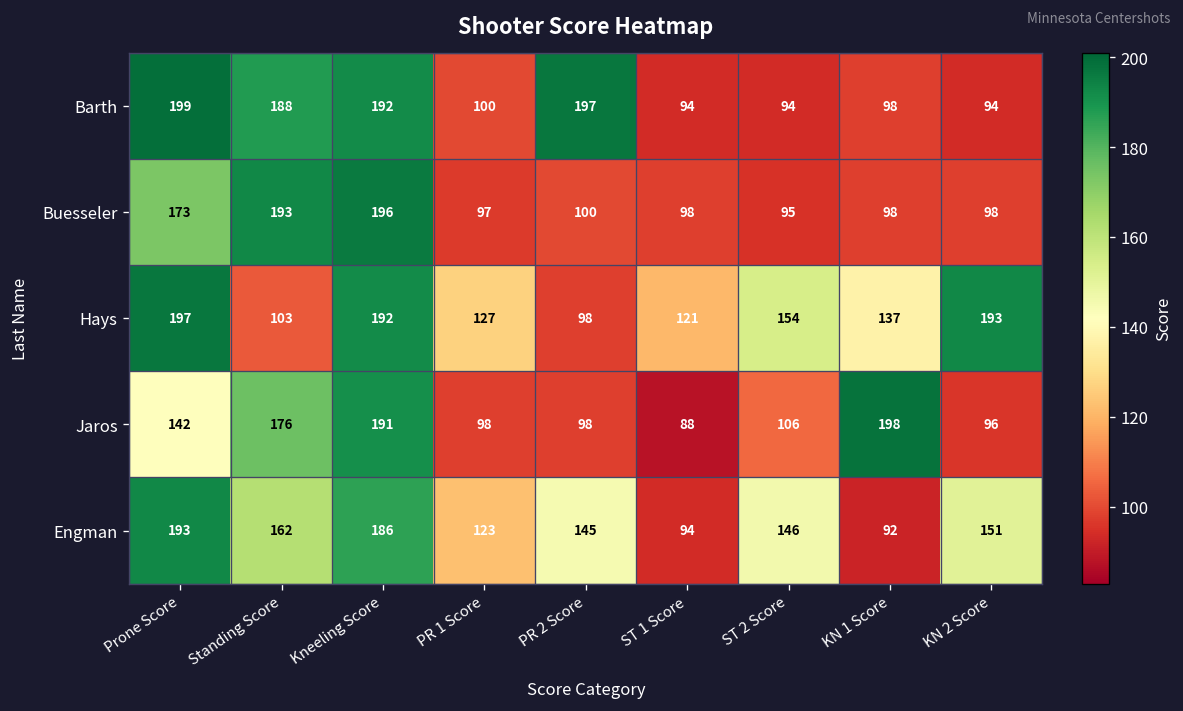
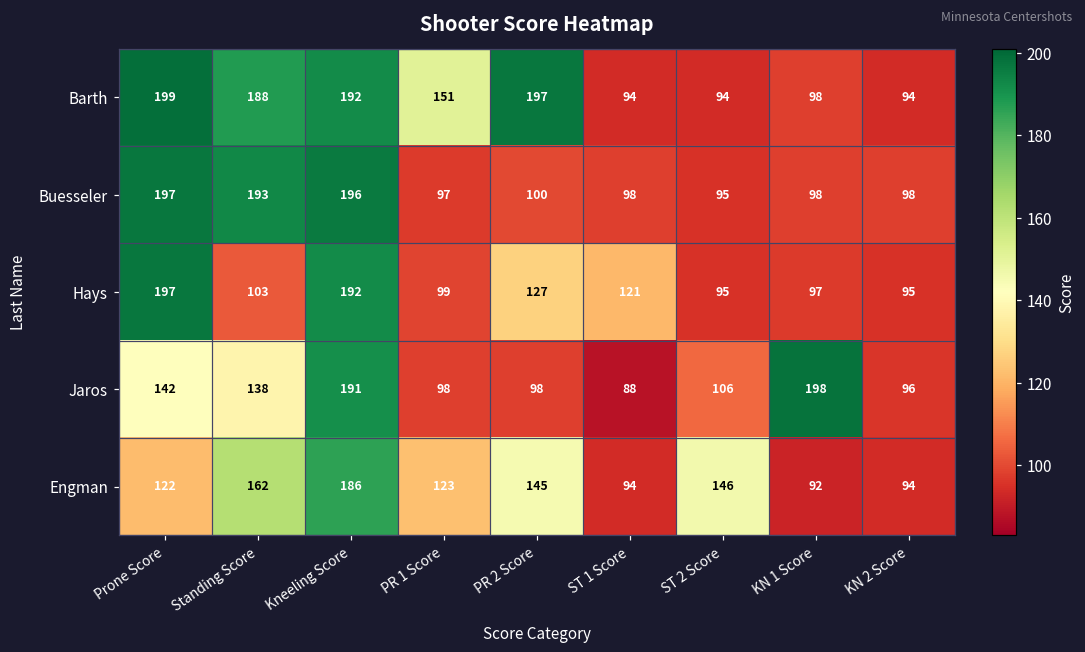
Barth, PR 1 Score: 100 -> 151
Buesseler, Prone Score: 173 -> 197
Hays, PR 1 Score: 127 -> 99
Hays, PR 2 Score: 98 -> 127
Hays, ST 2 Score: 154 -> 95
Hays, KN 1 Score: 137 -> 97
Hays, KN 2 Score: 193 -> 95
Jaros, Standing Score: 176 -> 138
Engman, Prone Score: 193 -> 122
Engman, KN 2 Score: 151 -> 94
